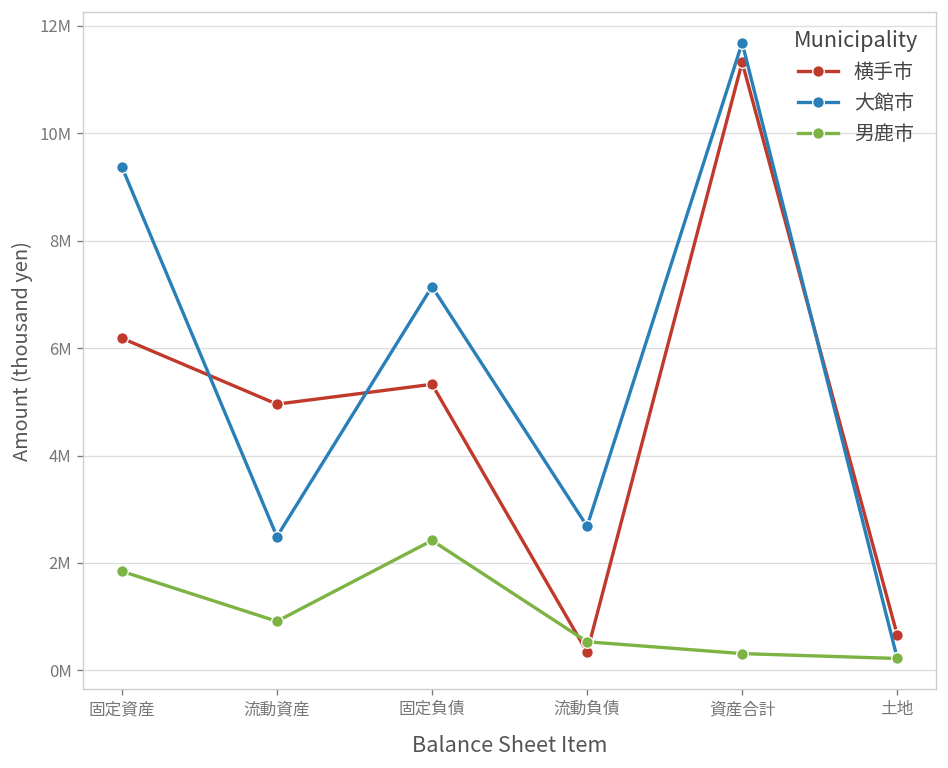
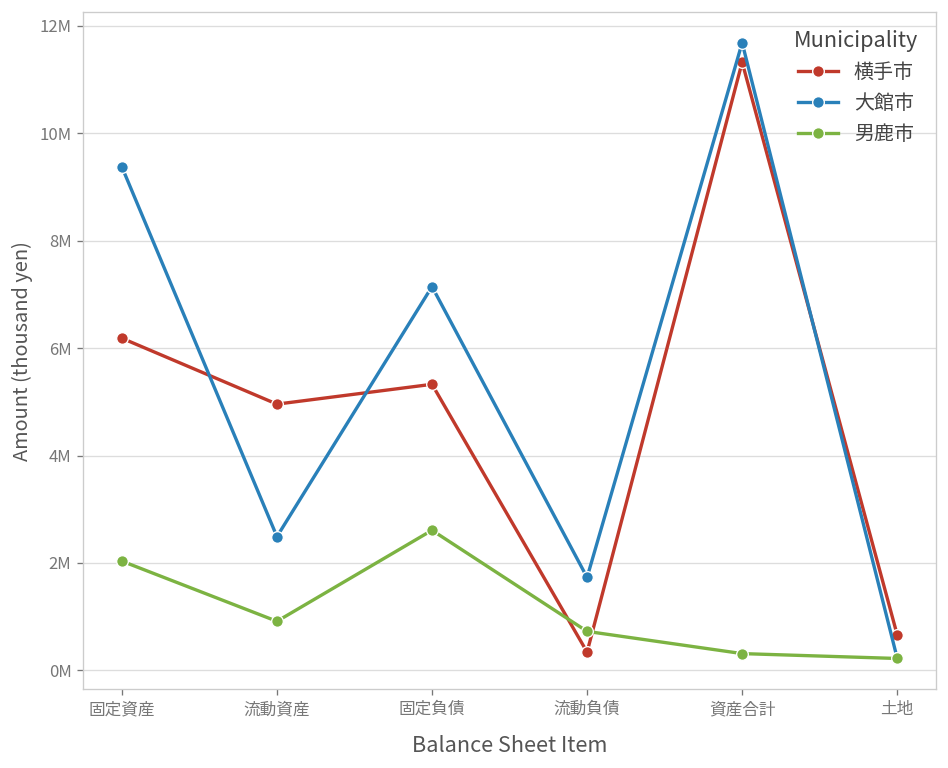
男鹿市, 固定資産: 1800000 -> 2000000
男鹿市, 固定負債: 2400000 -> 2600000
大館市, 流動負債: 2700000 -> 1700000
男鹿市, 流動負債: 500000 -> 700000
